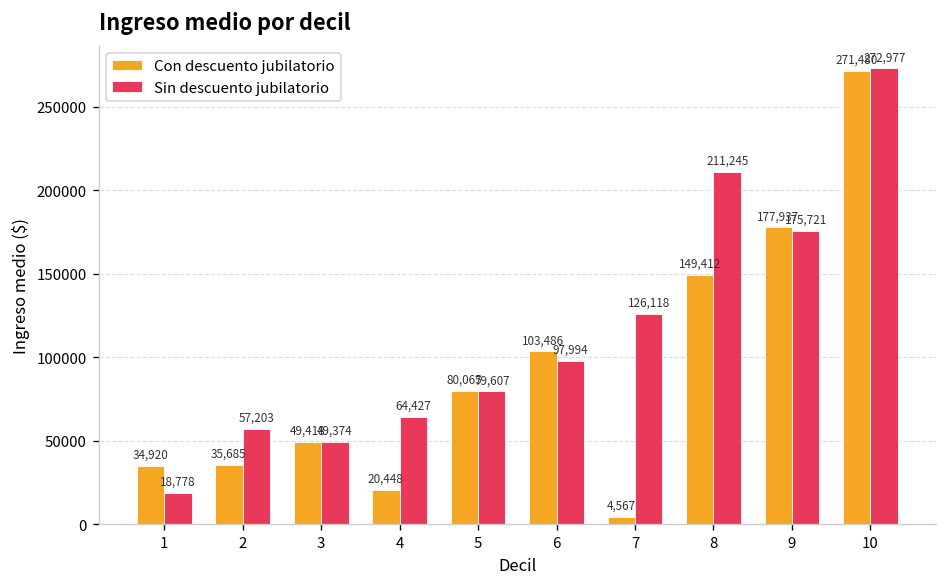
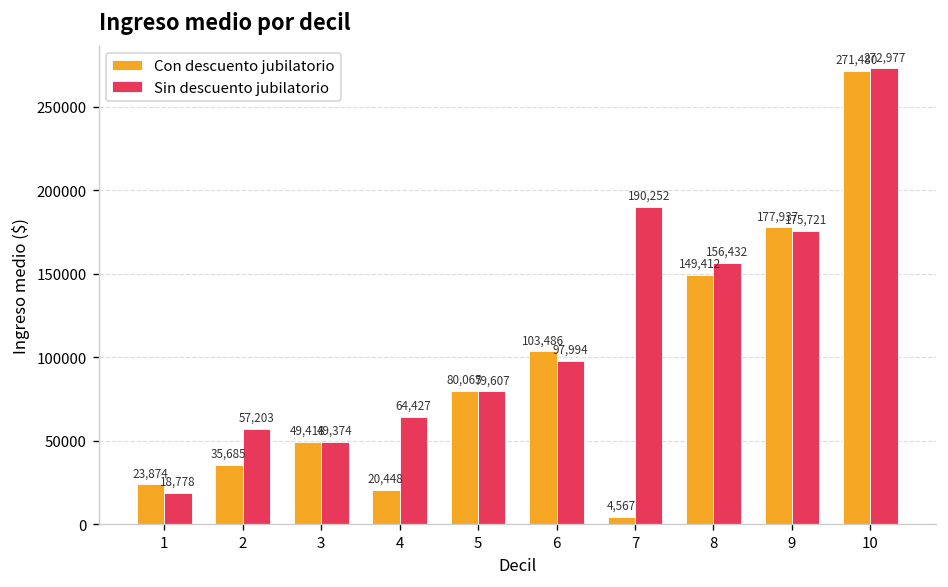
Con descuento jubilatorio, 1: 34,920 -> 23,874
Sin descuento jubilatorio, 7: 126,118 -> 190,252
Sin descuento jubilatorio, 8: 211,245 -> 156,432
